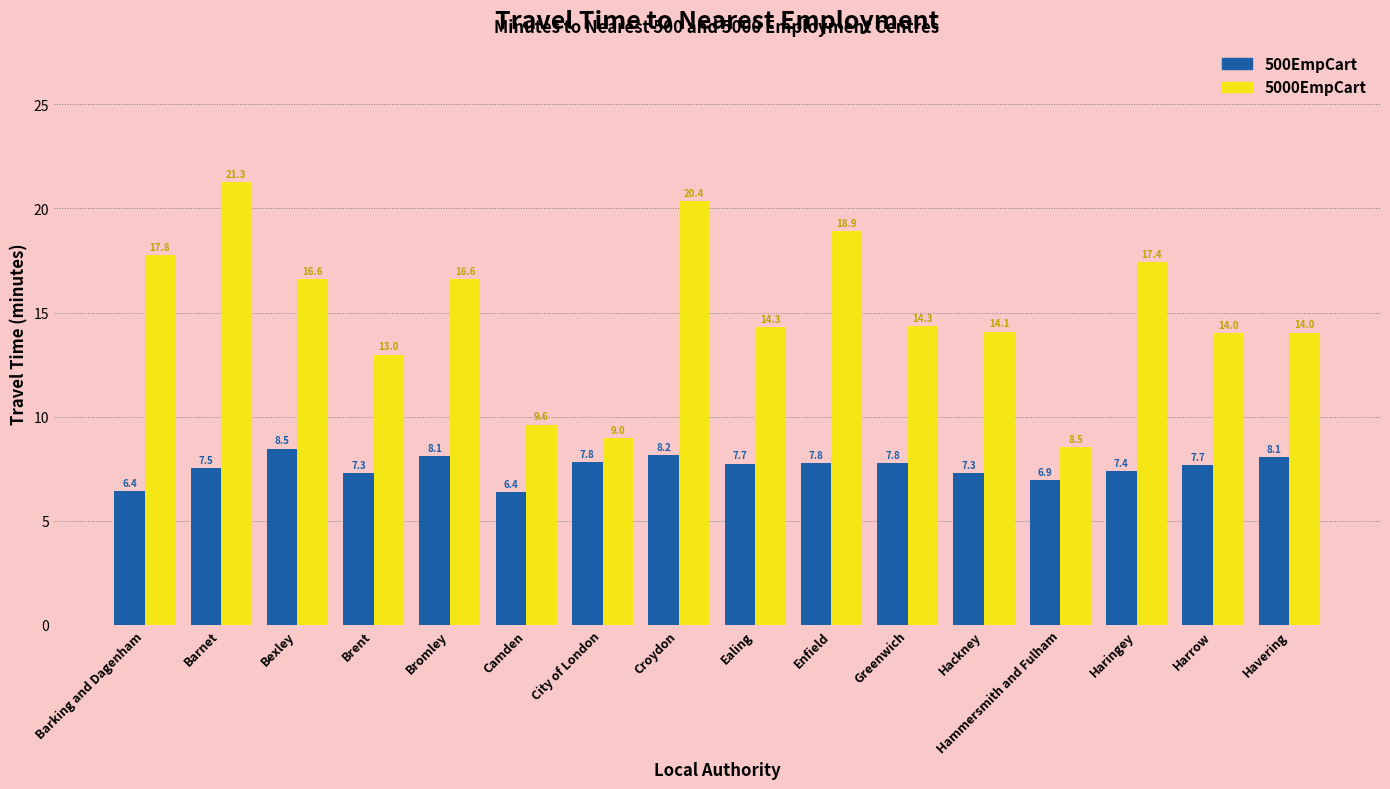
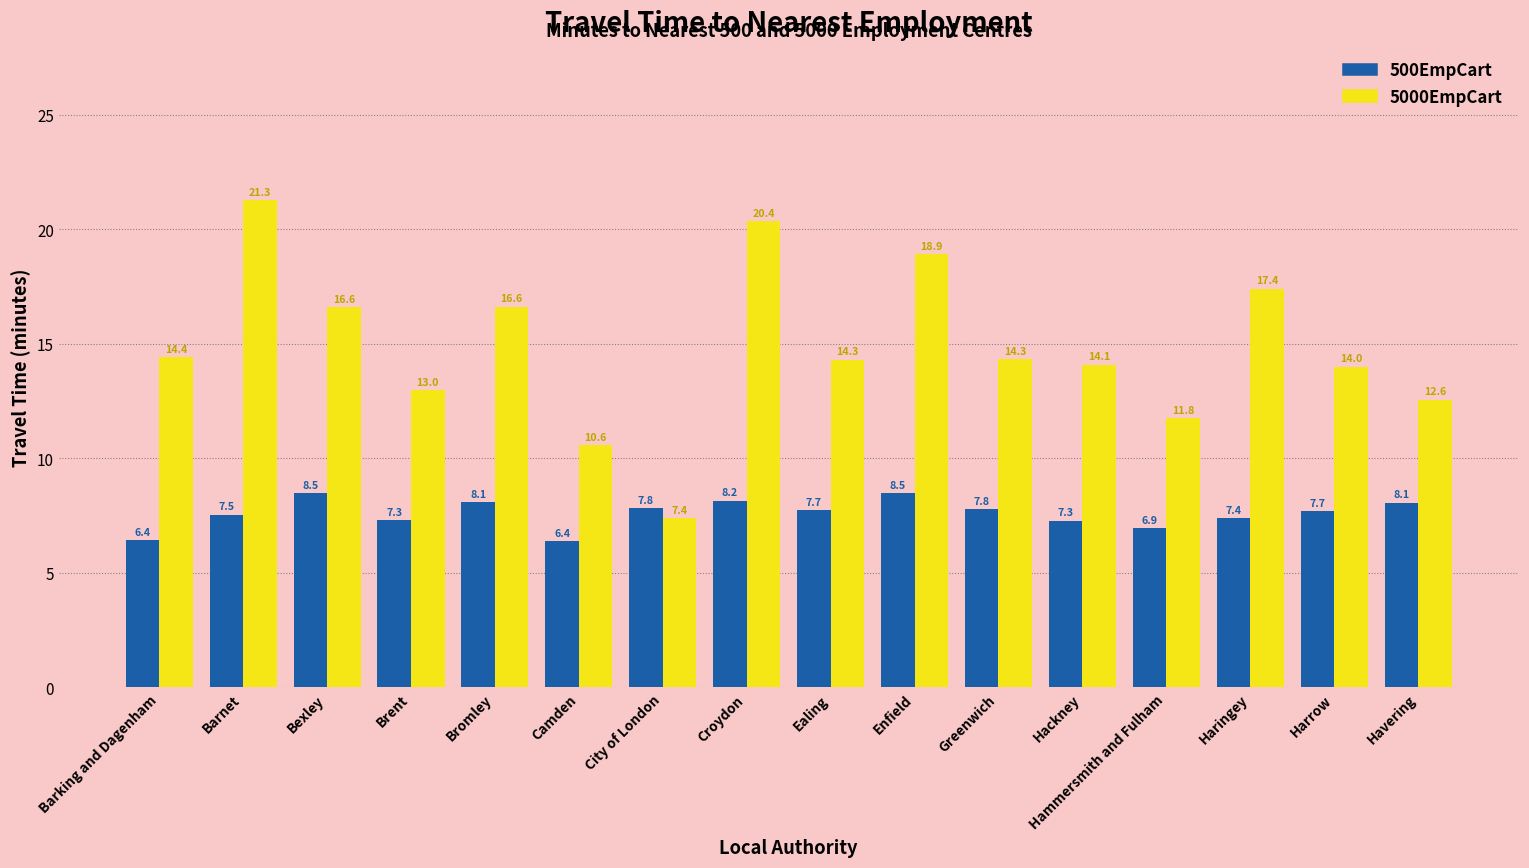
5000EmpCart, Barking and Dagenham: 17.8 -> 14.4
5000EmpCart, Camden: 9.6 -> 10.6
5000EmpCart, City of London: 9.0 -> 7.4
500EmpCart, Enfield: 7.8 -> 8.5
5000EmpCart, Hammersmith and Fulham: 8.5 -> 11.8
5000EmpCart, Havering: 14.0 -> 12.6
